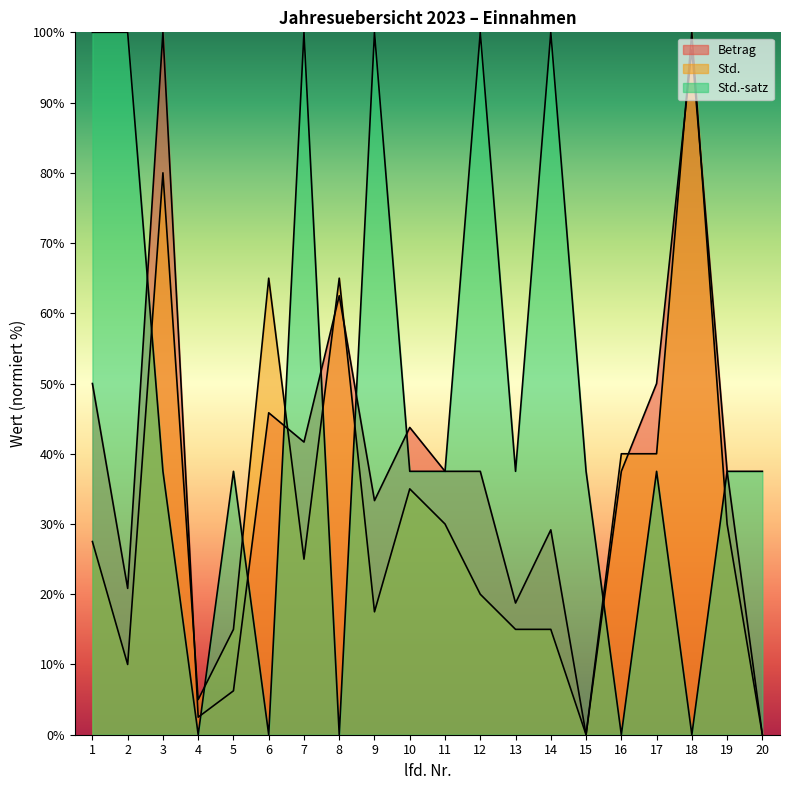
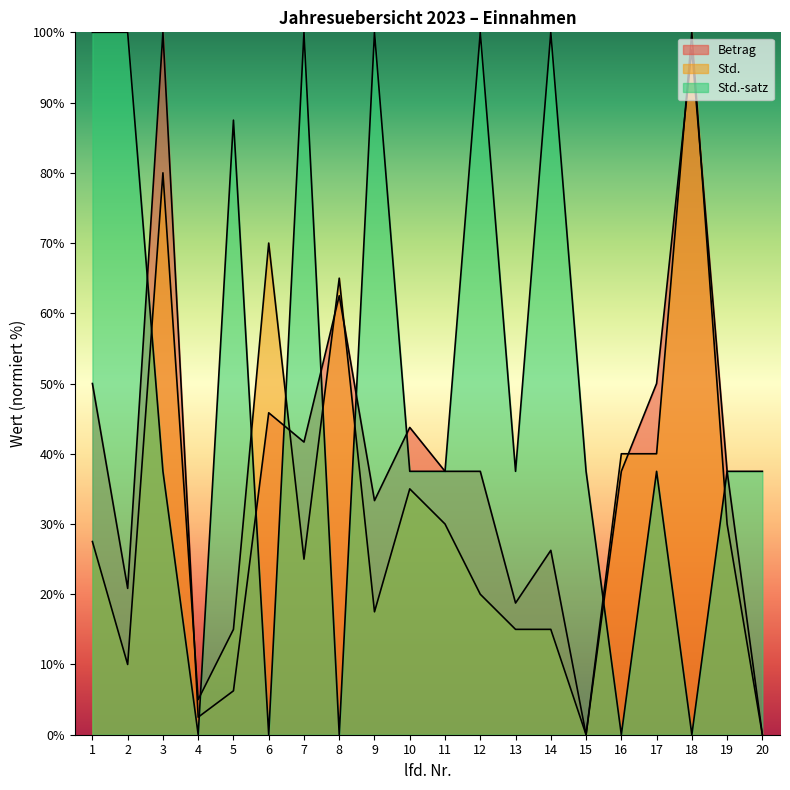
Std.-satz, 5: 38% -> 88%
Std., 6: 65% -> 70%
Betrag, 14: 29% -> 26%
